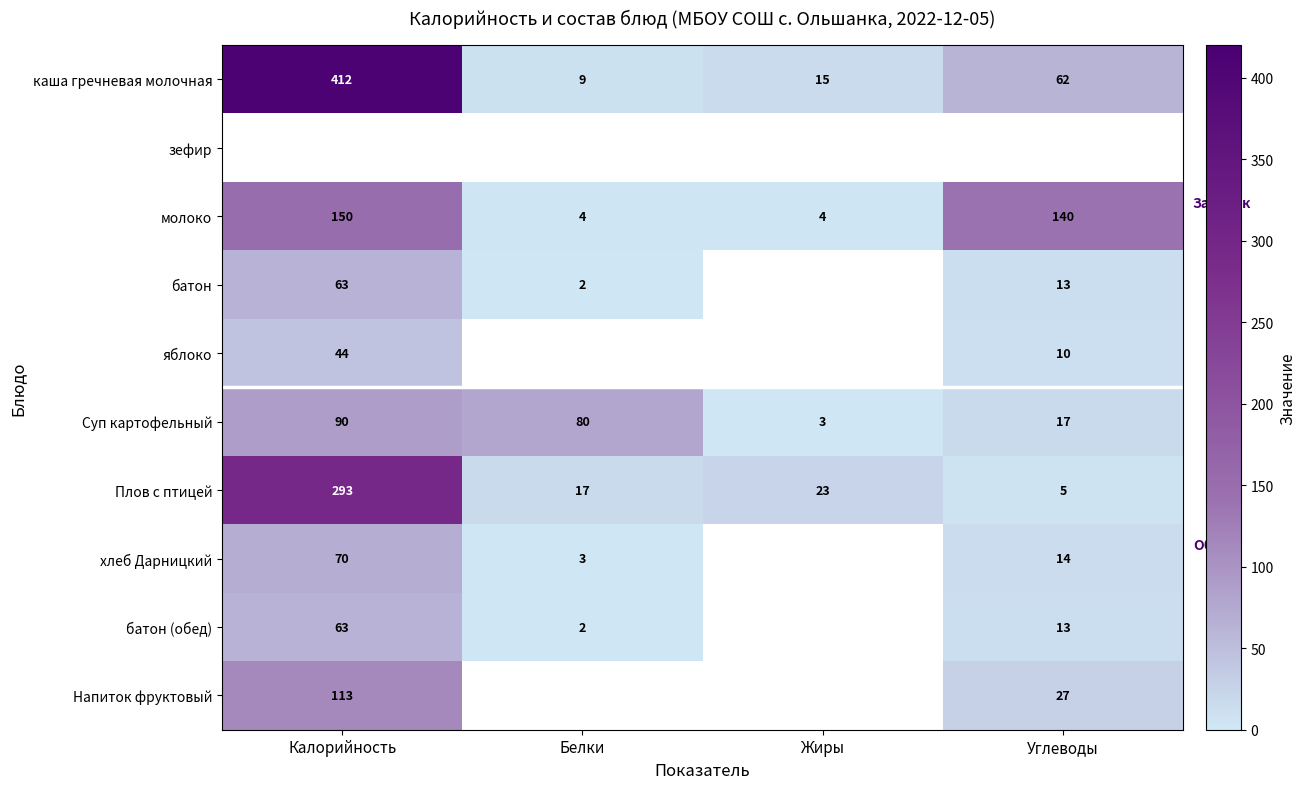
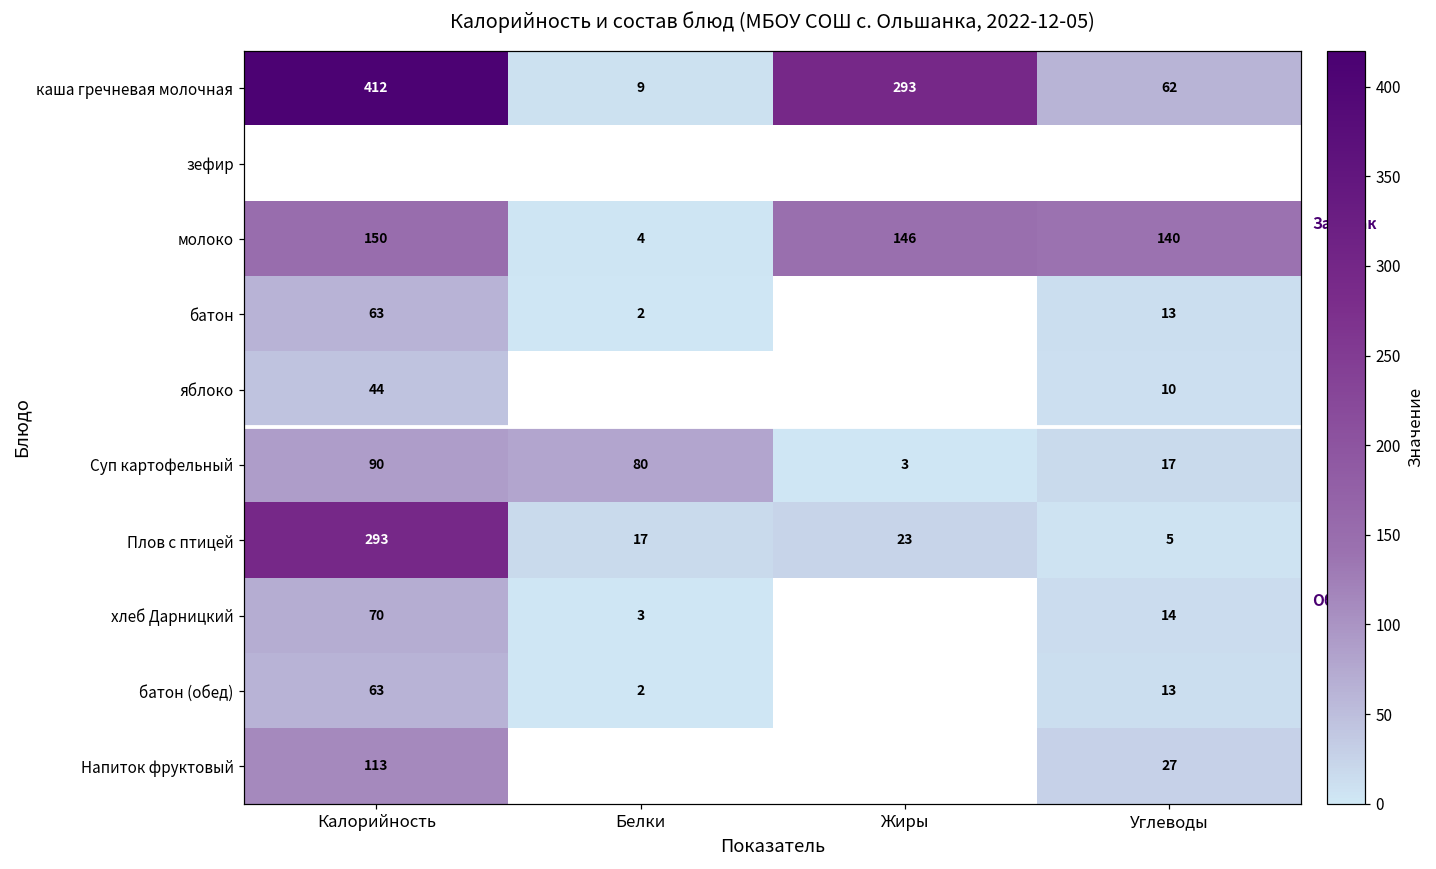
каша гречневая молочная, Жиры: 15 -> 293
молоко, Жиры: 4 -> 146
